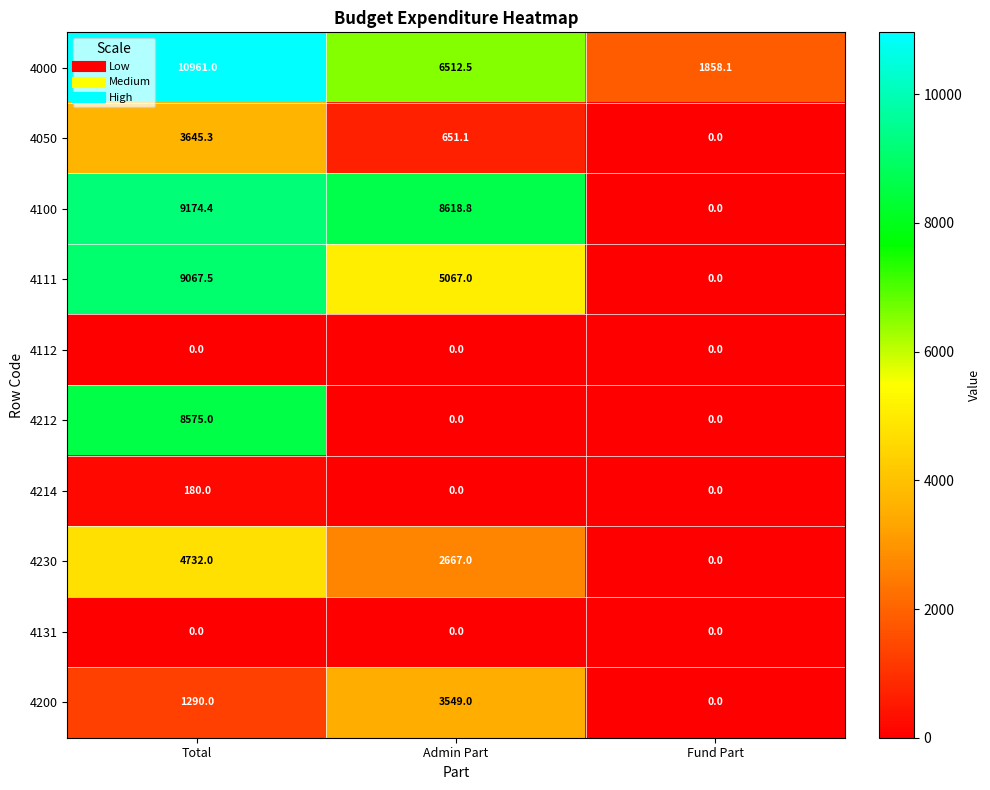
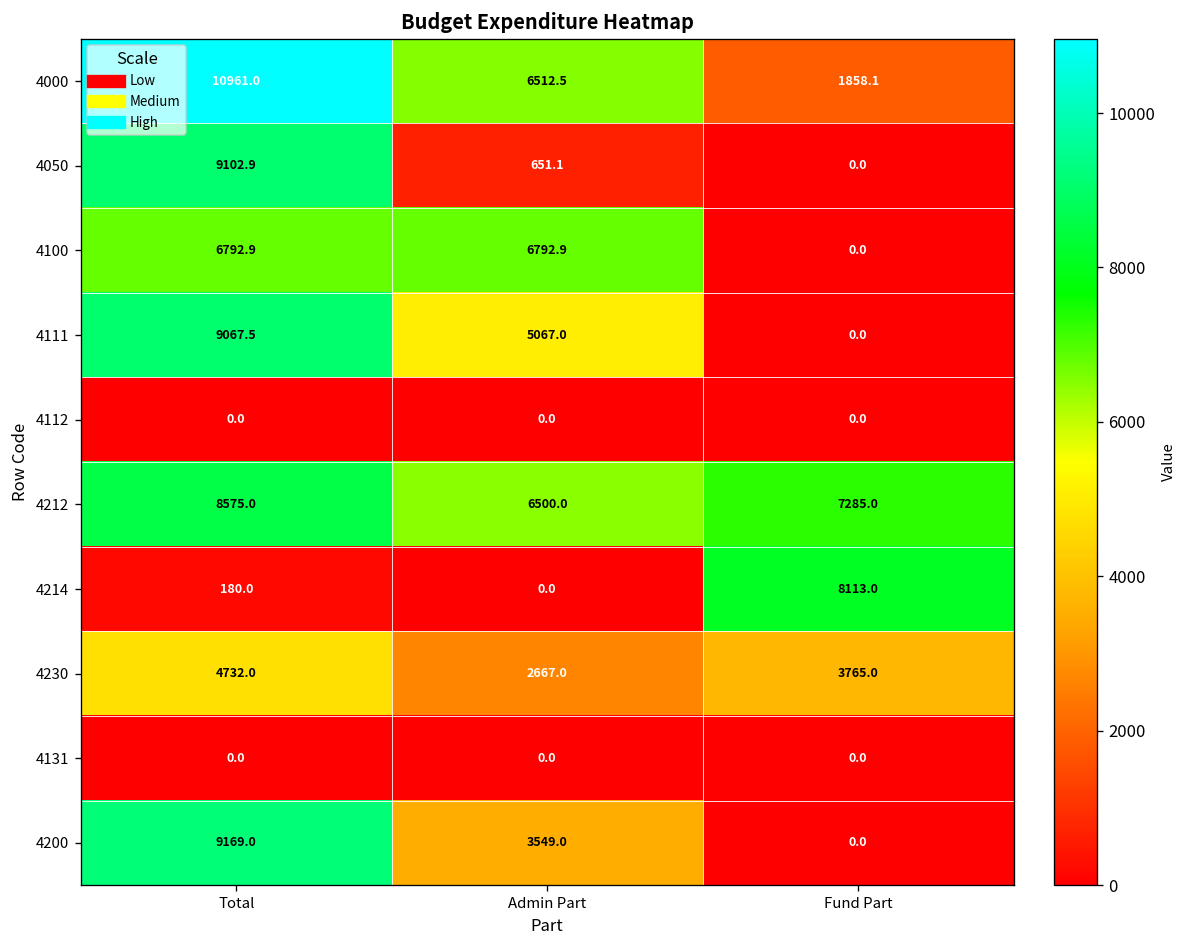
4050, Total: 3645.3 -> 9102.9
4100, Total: 9174.4 -> 6792.9
4100, Admin Part: 8618.8 -> 6792.9
4212, Admin Part: 0.0 -> 6500.0
4212, Fund Part: 0.0 -> 7285.0
4214, Fund Part: 0.0 -> 8113.0
4230, Fund Part: 0.0 -> 3765.0
4200, Total: 1290.0 -> 9169.0
